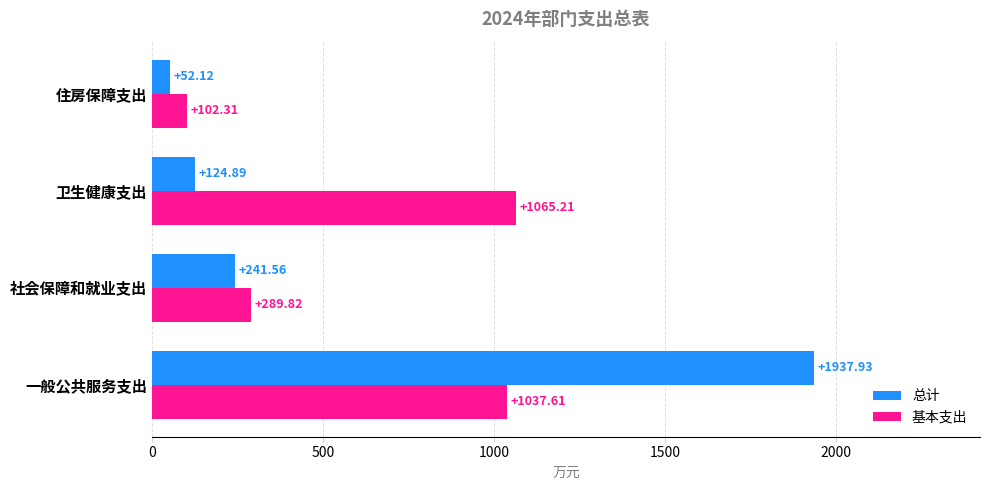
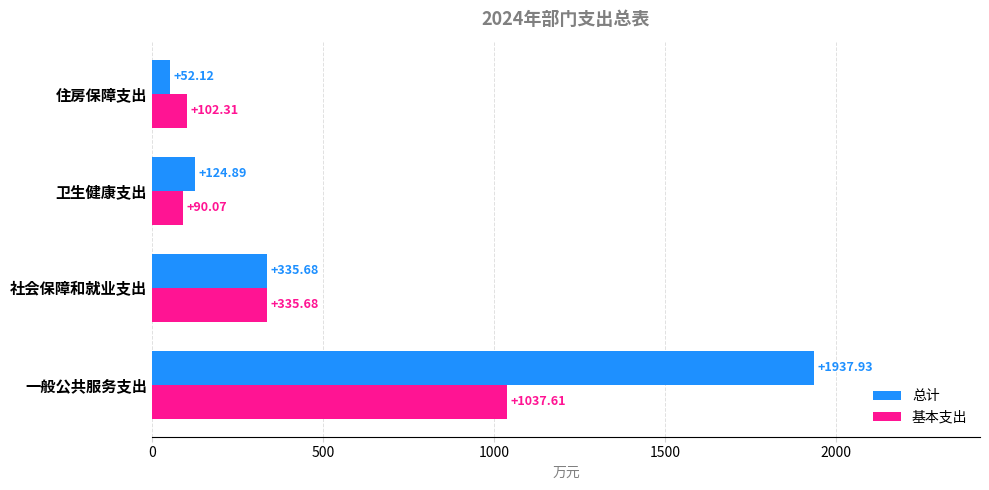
基本支出, 卫生健康支出: +1065.21 -> +90.07
总计, 社会保障和就业支出: +241.56 -> +335.68
基本支出, 社会保障和就业支出: +289.82 -> +335.68
